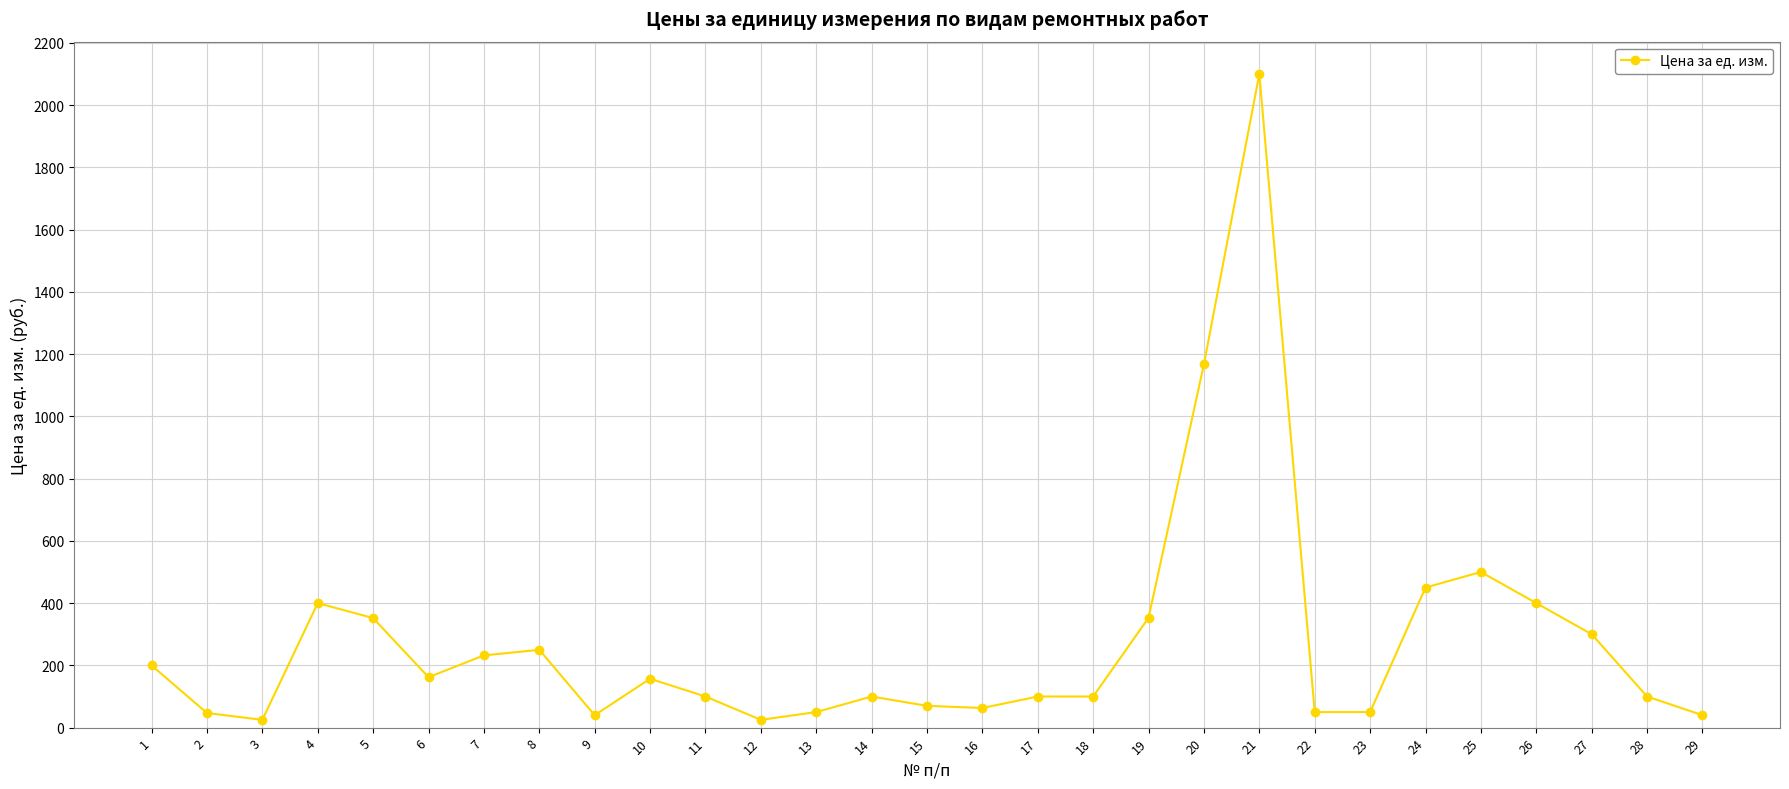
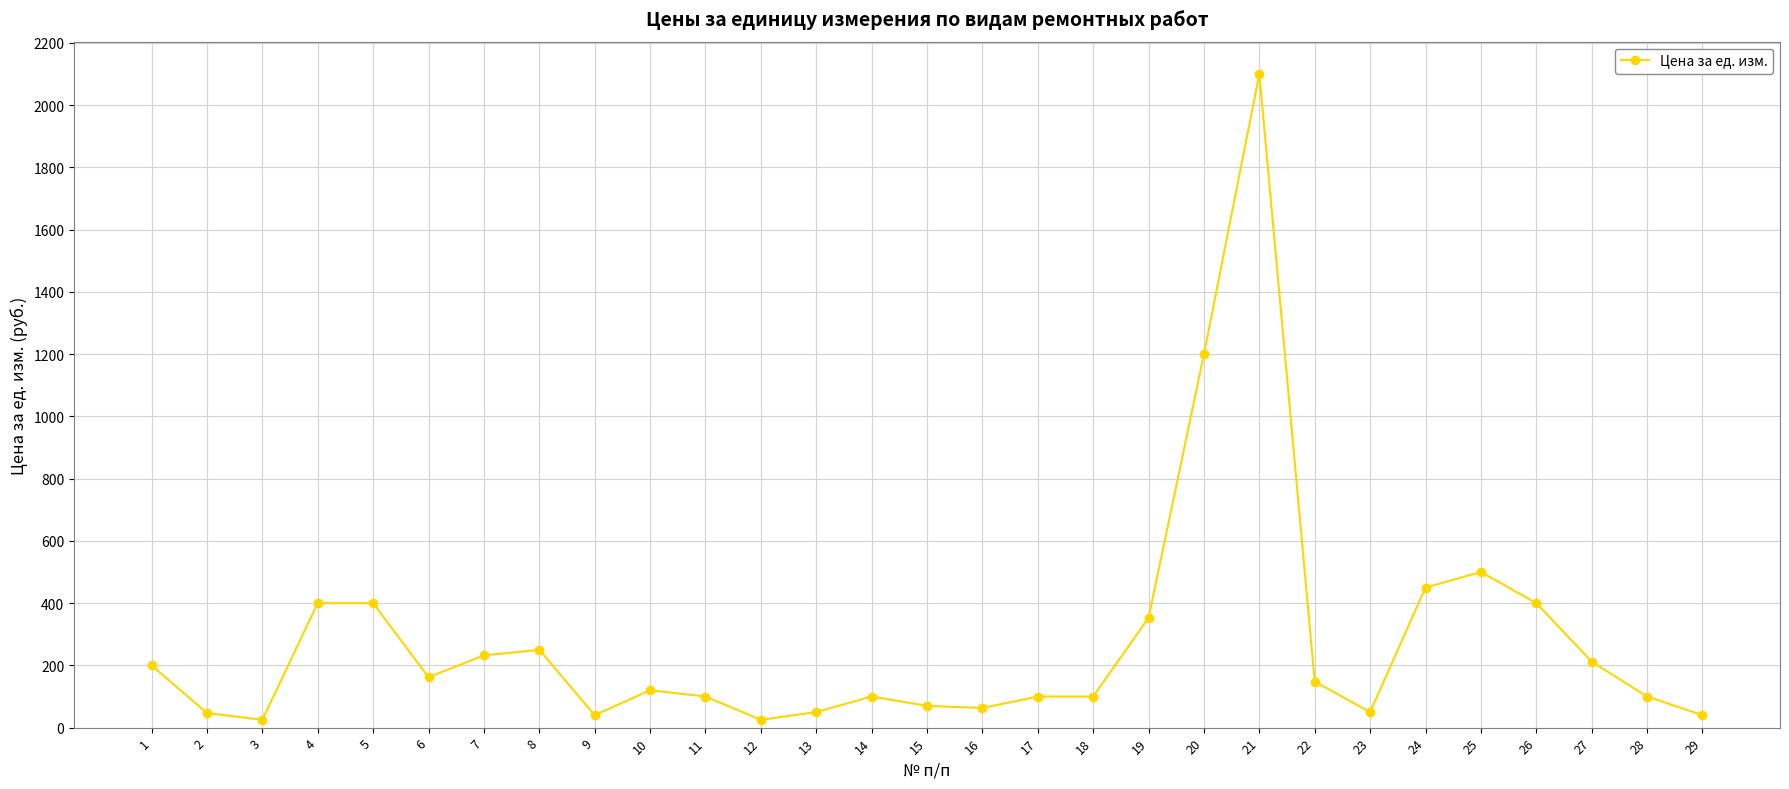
5: 350 -> 400
10: 160 -> 120
20: 1170 -> 1200
22: 50 -> 150
27: 300 -> 210
